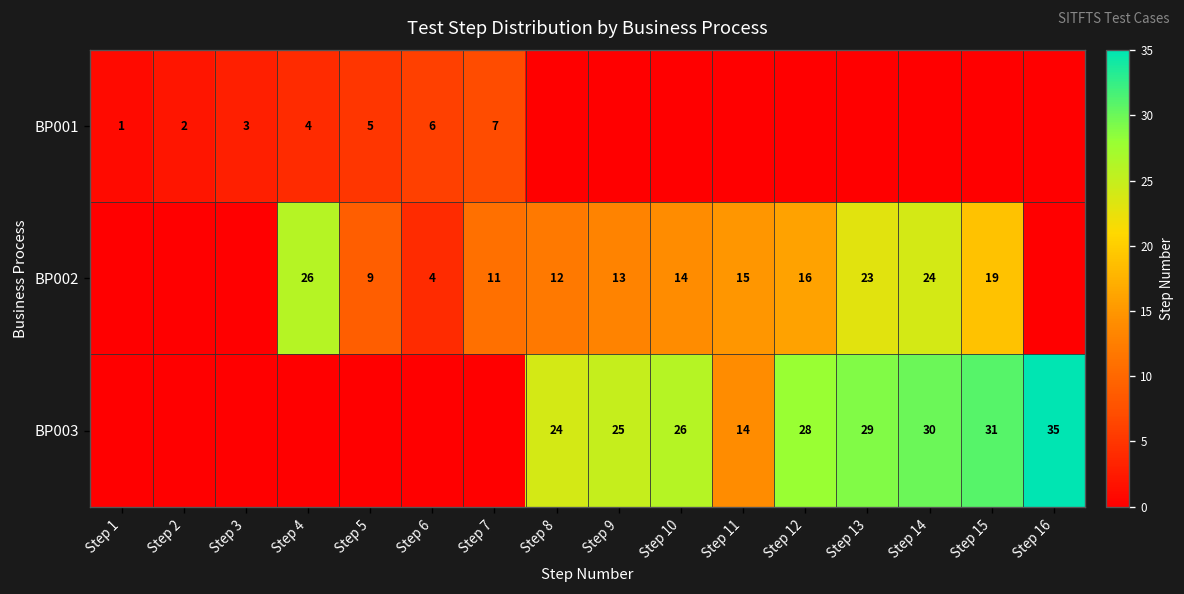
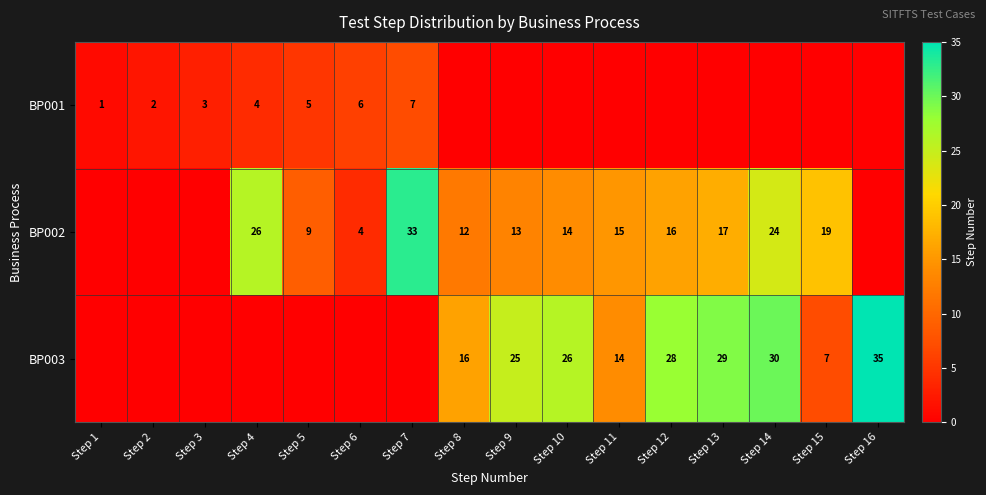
BP002, Step 7: 11 -> 33
BP002, Step 13: 23 -> 17
BP003, Step 8: 24 -> 16
BP003, Step 15: 31 -> 7
